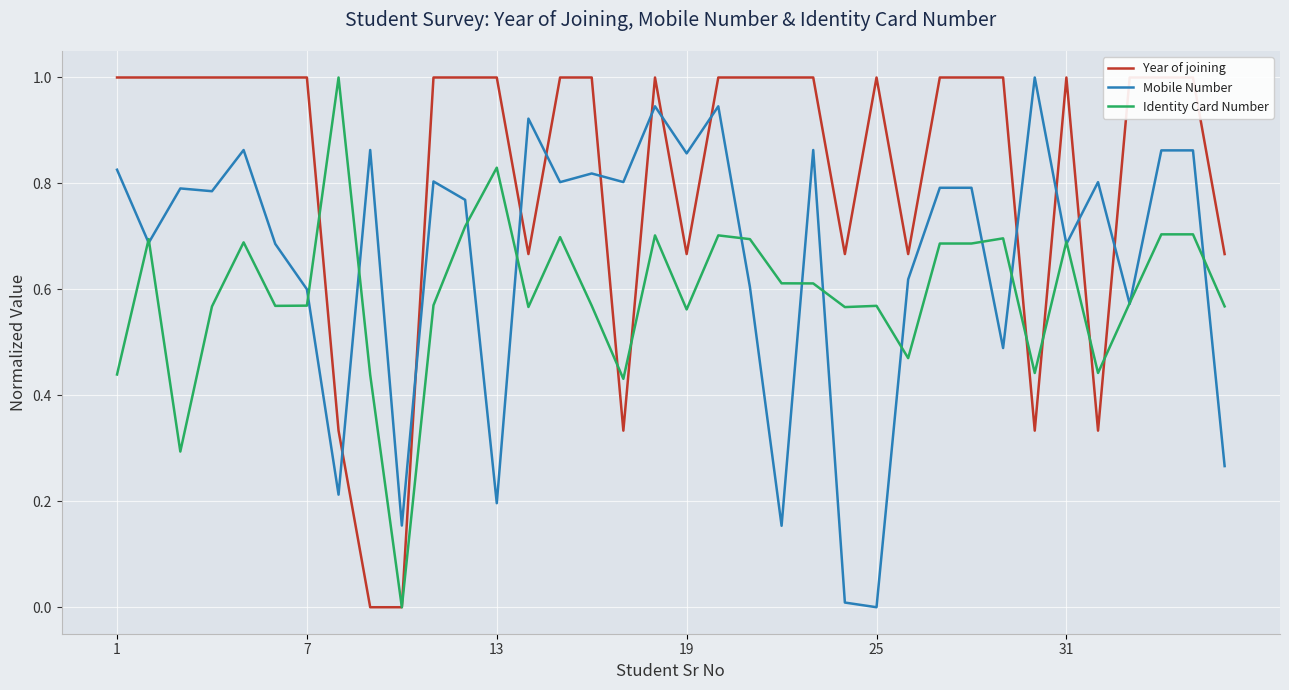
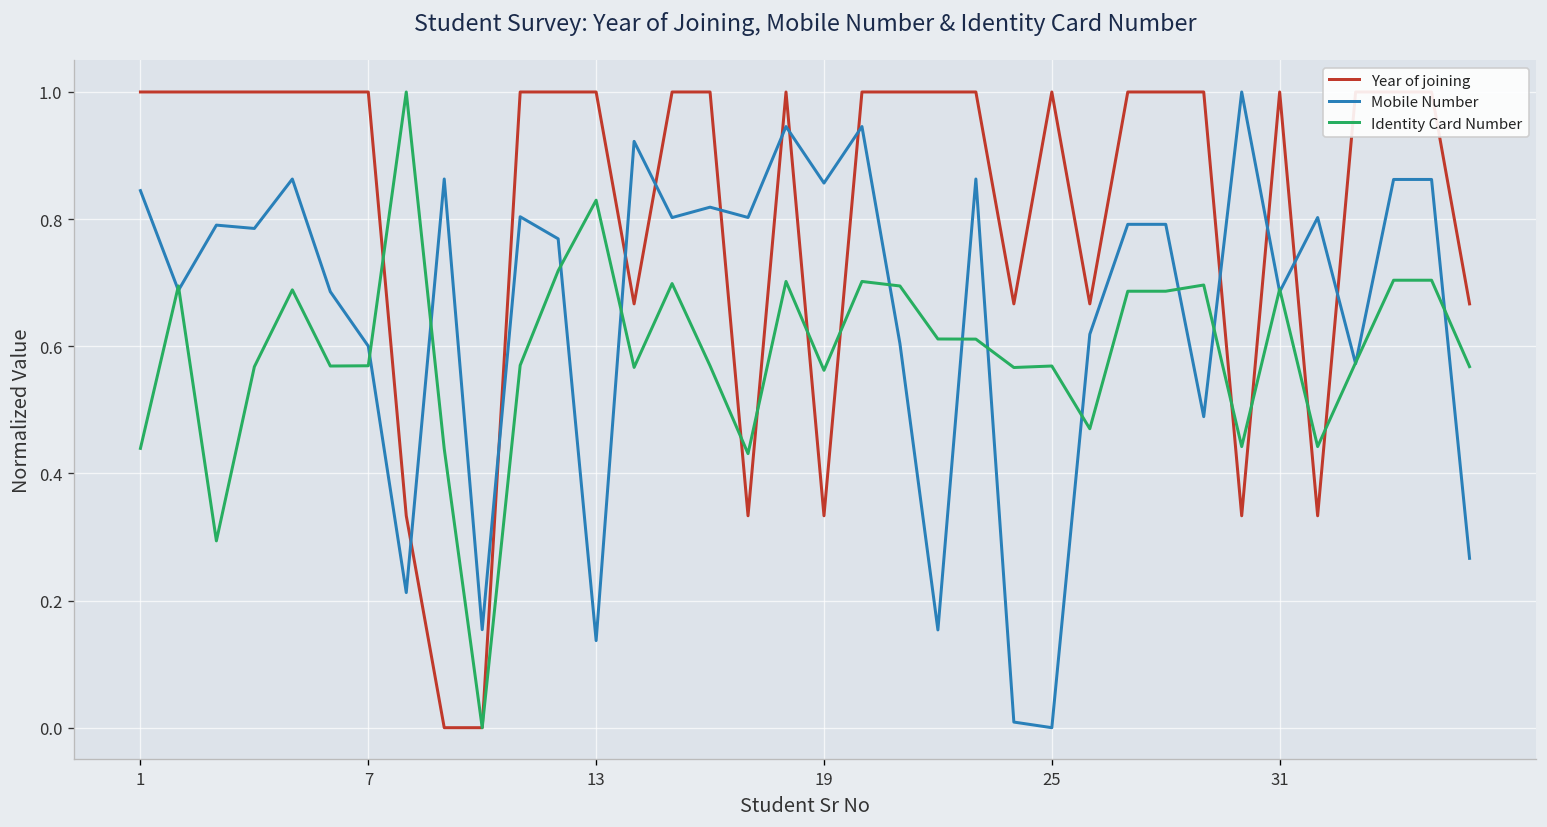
Mobile Number, 1: 0.83 -> 0.84
Mobile Number, 13: 0.20 -> 0.14
Year of joining, 19: 0.67 -> 0.33
